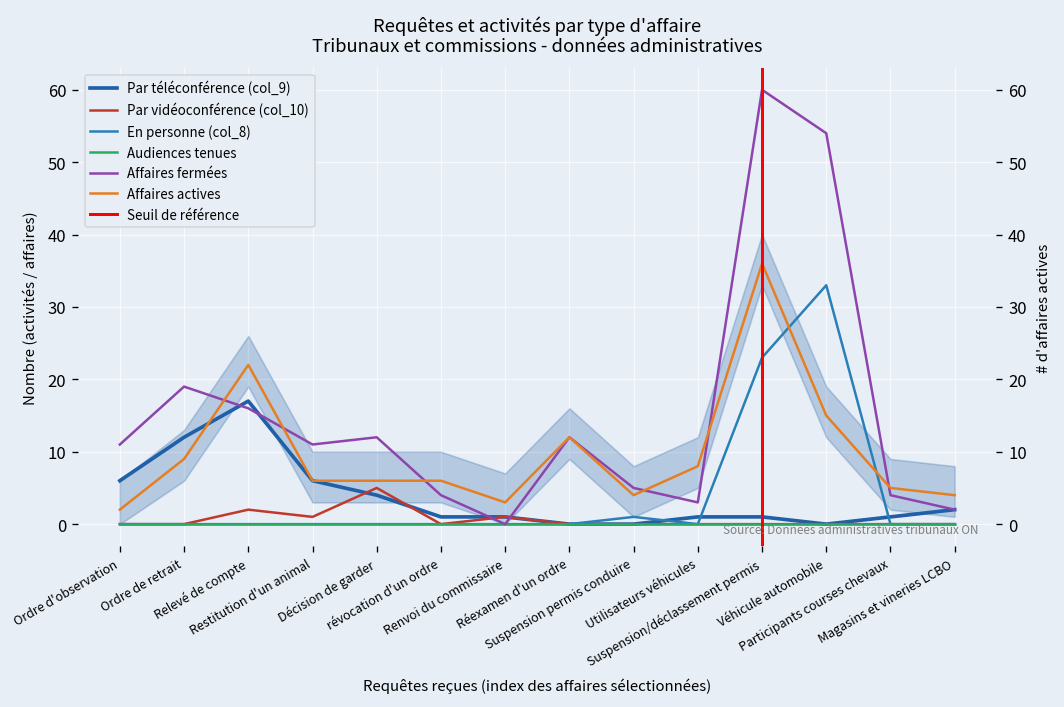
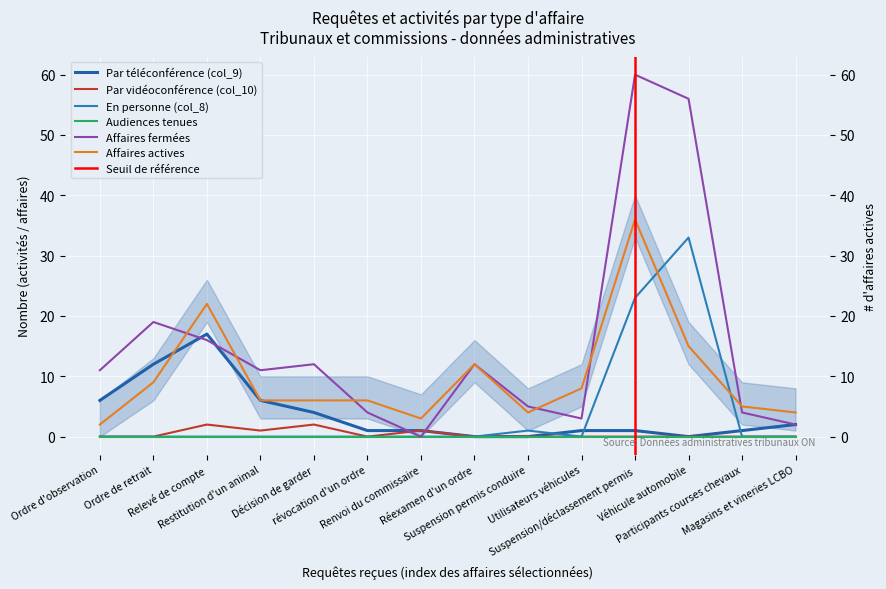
Par vidéoconférence (col_10), Décision de garder: 5 -> 2
Affaires fermées, Véhicule automobile: 54 -> 56
